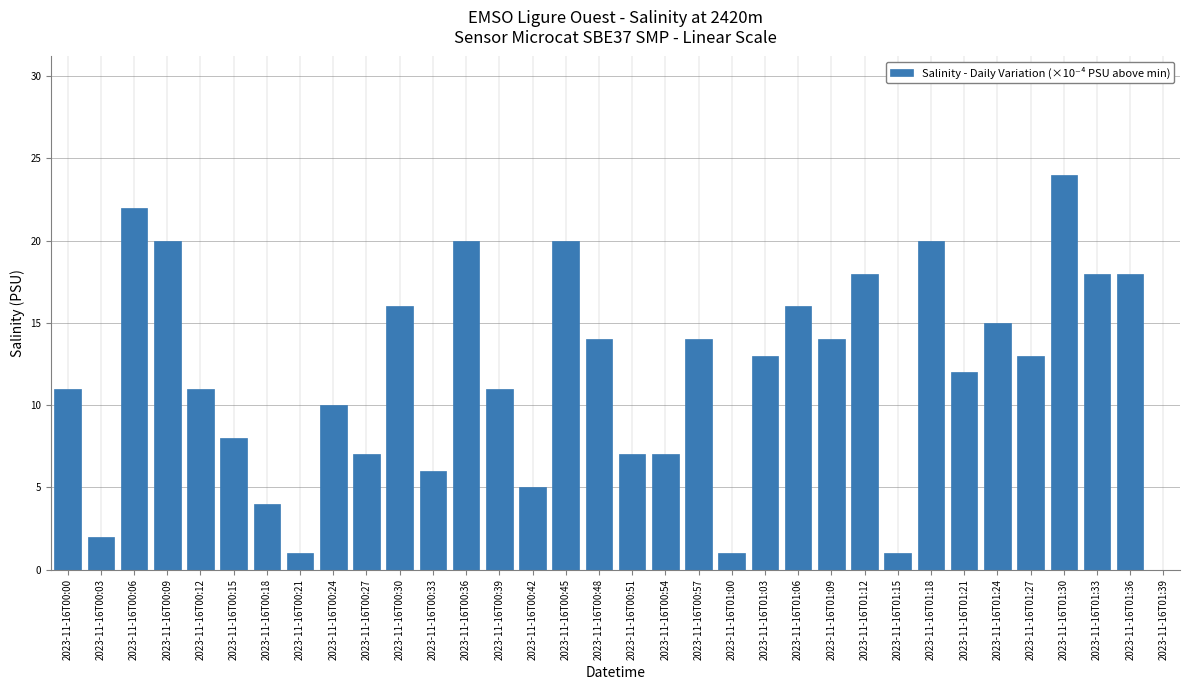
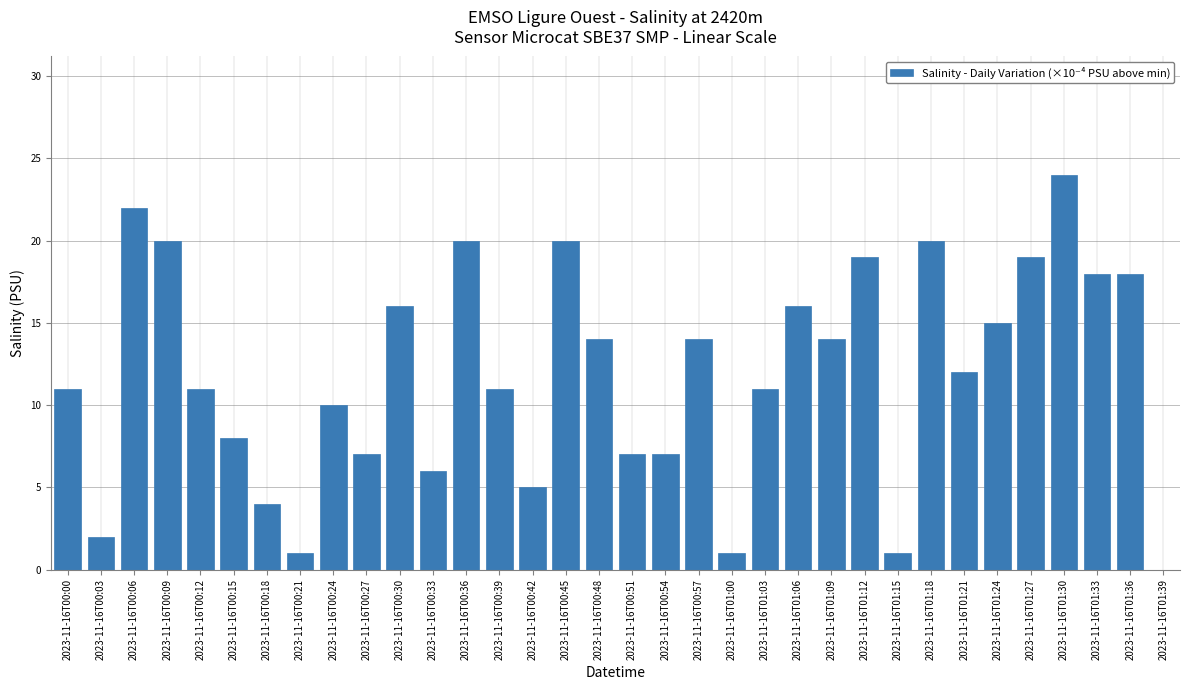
2023-11-16T01:03: 13.0 -> 11.0
2023-11-16T01:12: 18.0 -> 19.0
2023-11-16T01:27: 13.0 -> 19.0
